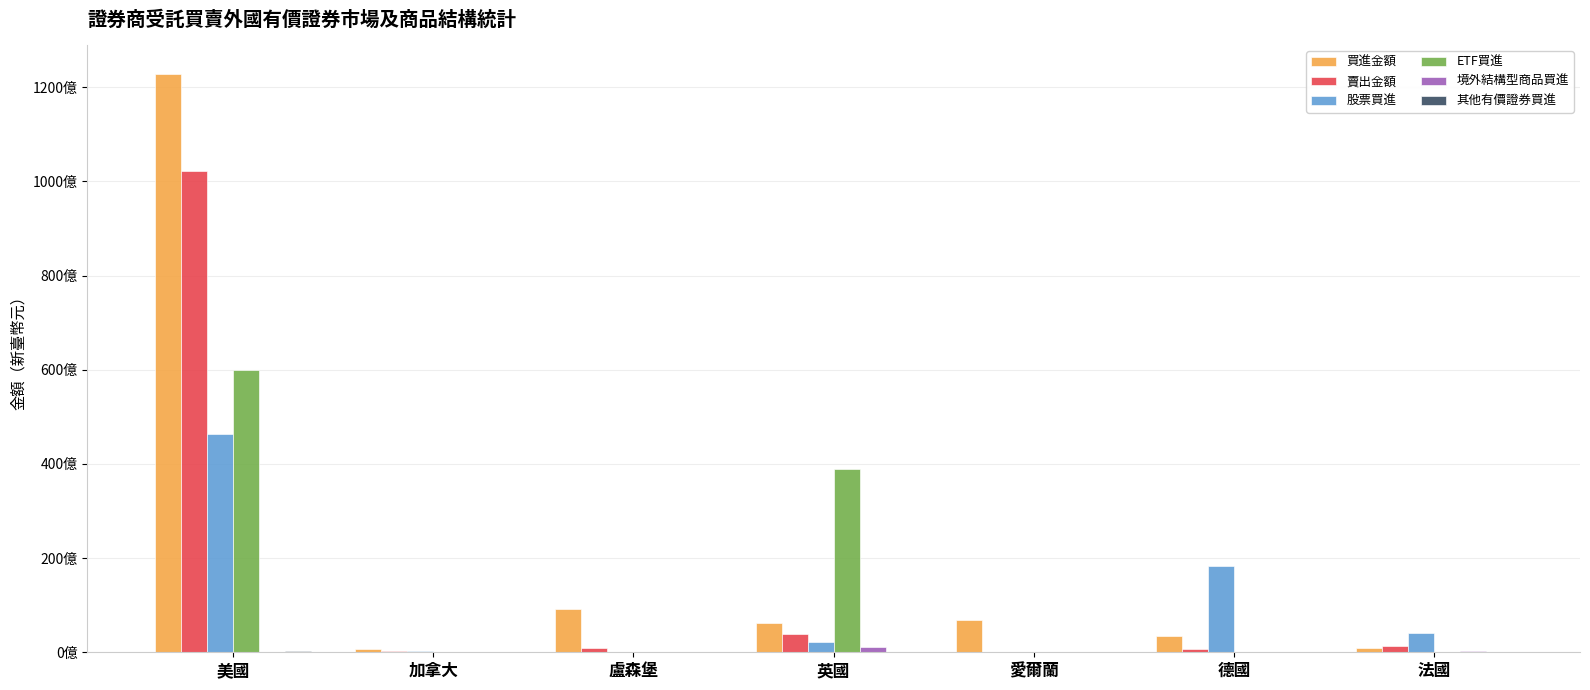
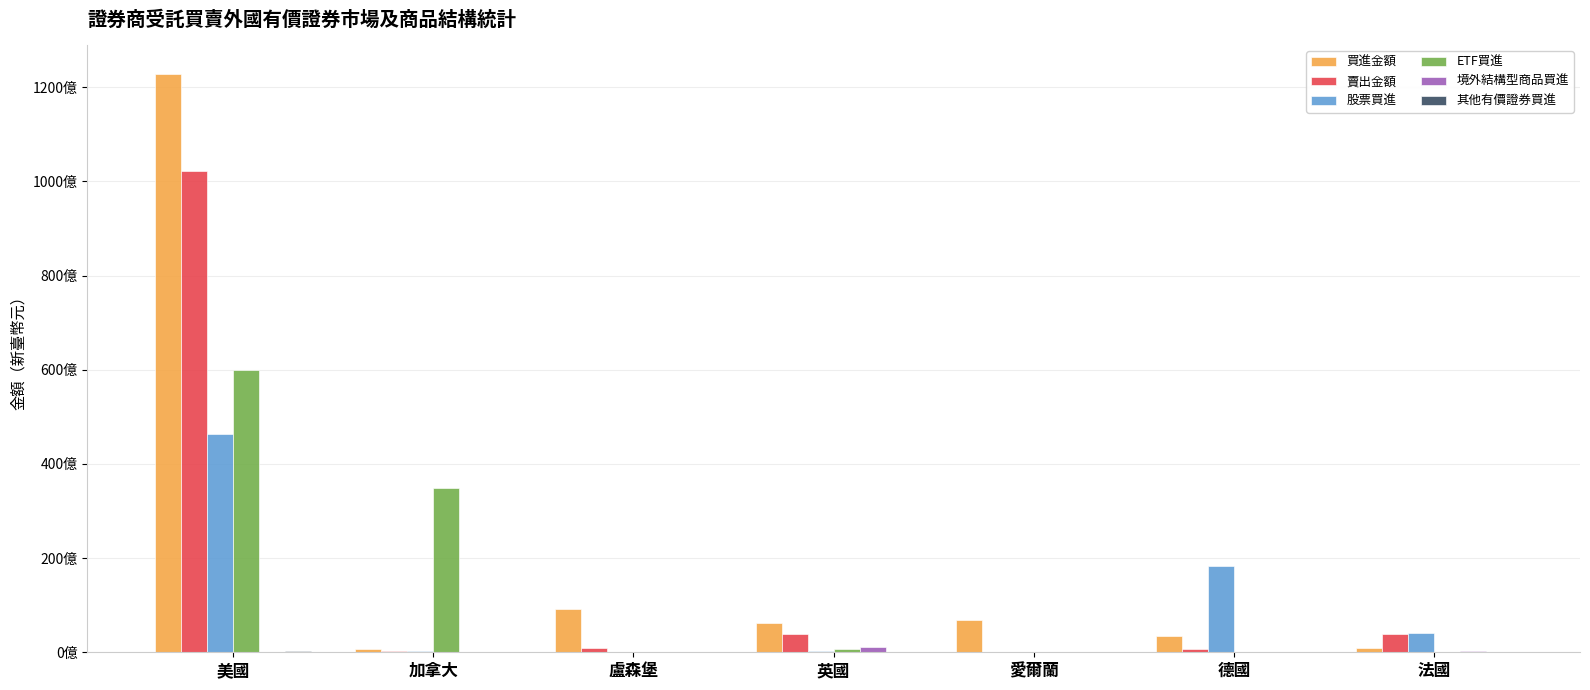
ETF買進, 加拿大: 0億 -> 350億
股票買進, 英國: 20億 -> 0億
ETF買進, 英國: 390億 -> 10億
賣出金額, 法國: 10億 -> 40億
